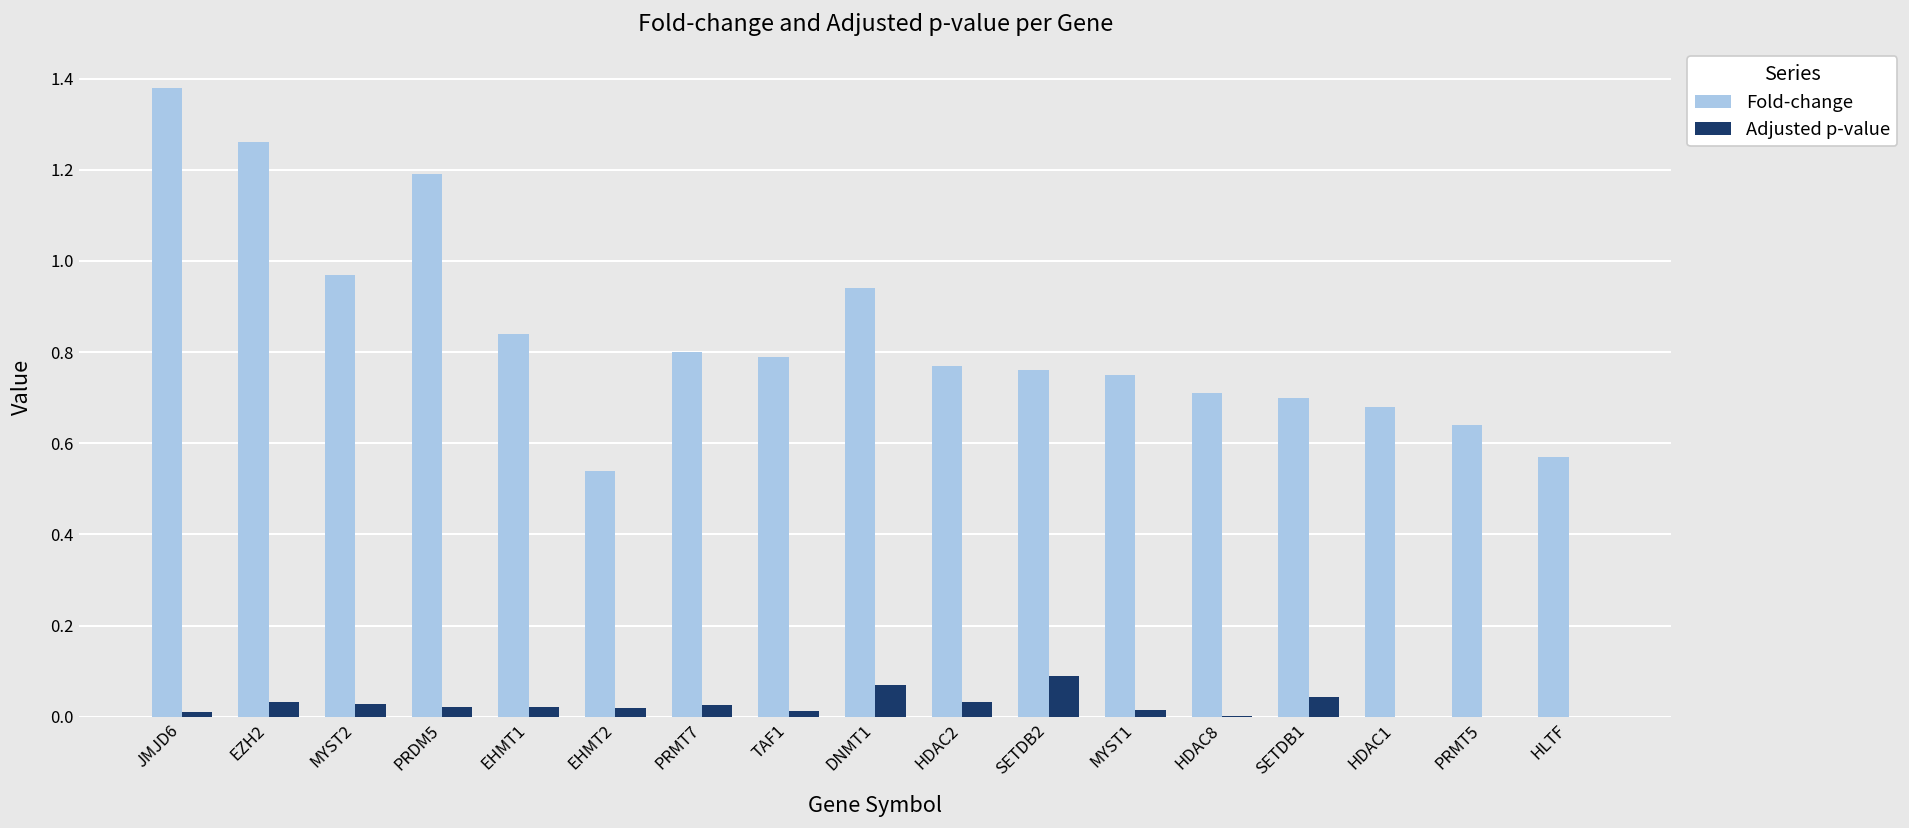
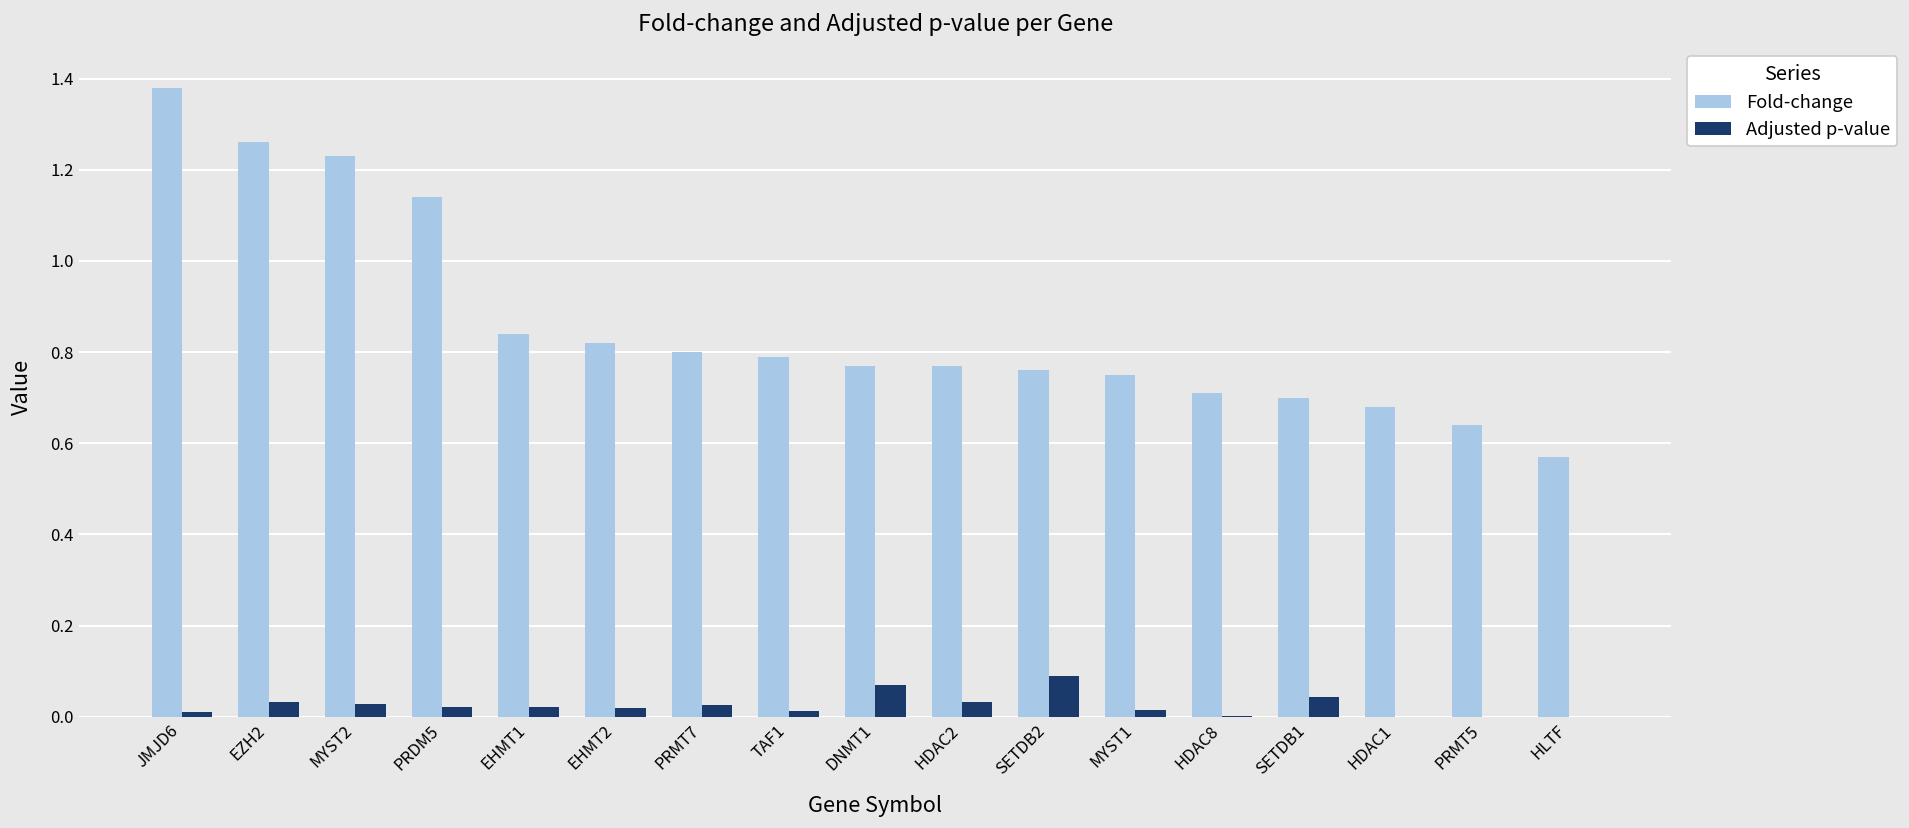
Fold-change, MYST2: 0.97 -> 1.23
Fold-change, PRDM5: 1.19 -> 1.14
Fold-change, EHMT2: 0.54 -> 0.82
Fold-change, DNMT1: 0.94 -> 0.77
